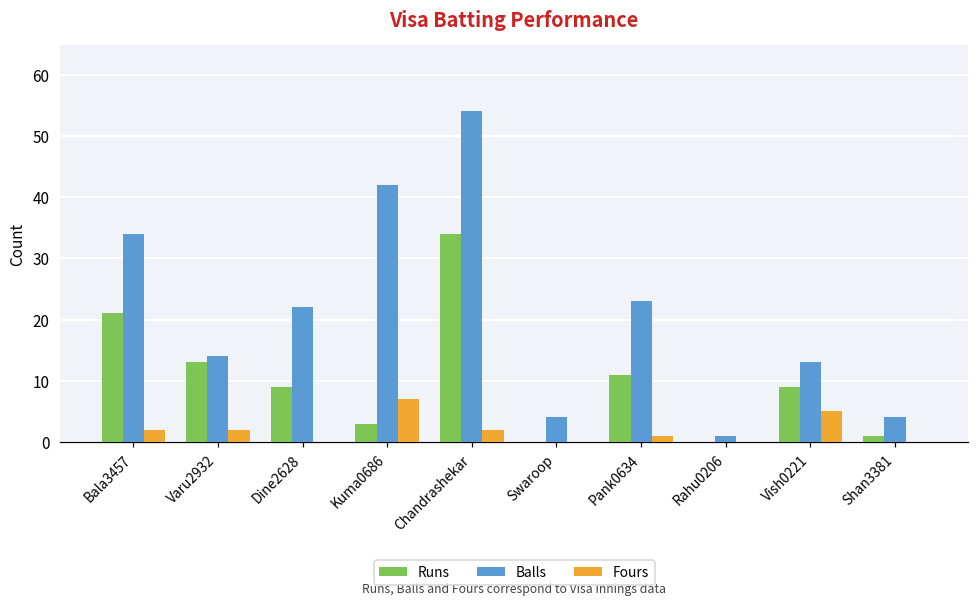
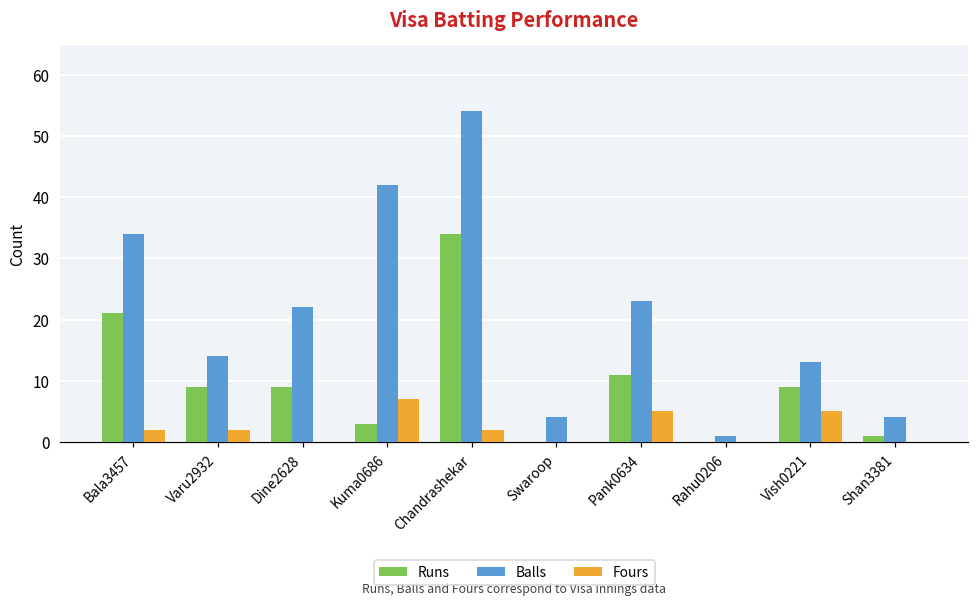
Runs, Varu2932: 13 -> 9
Fours, Pank0634: 1 -> 5
